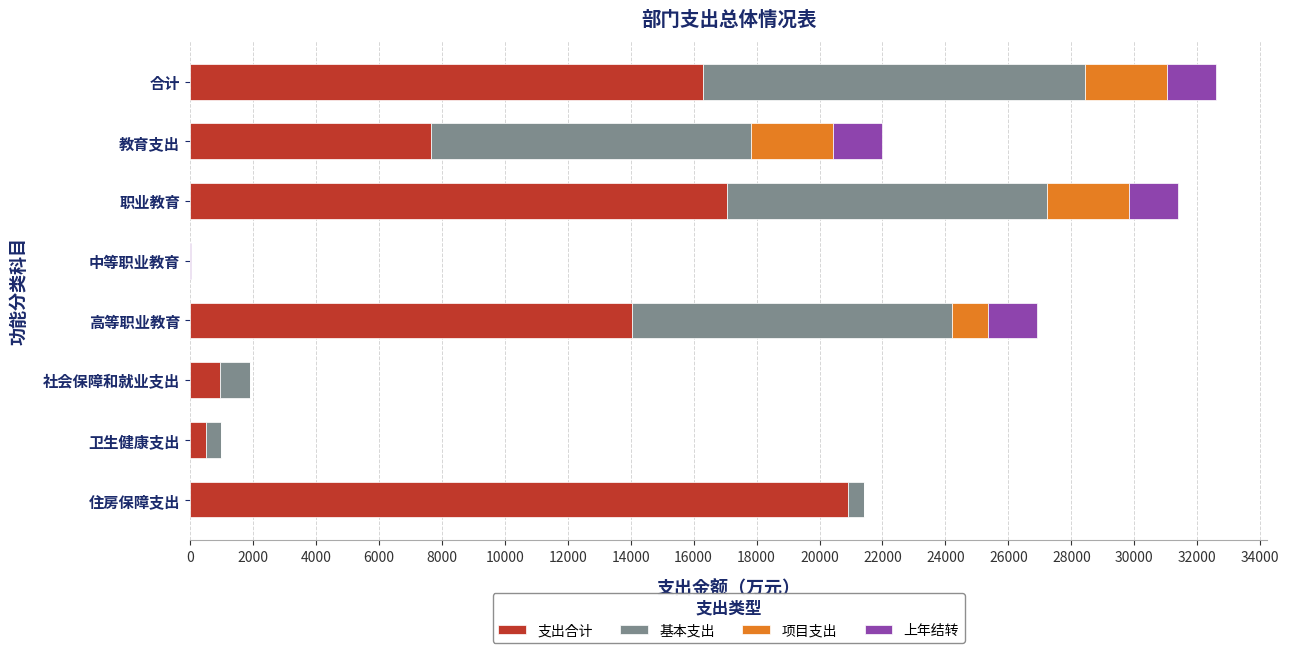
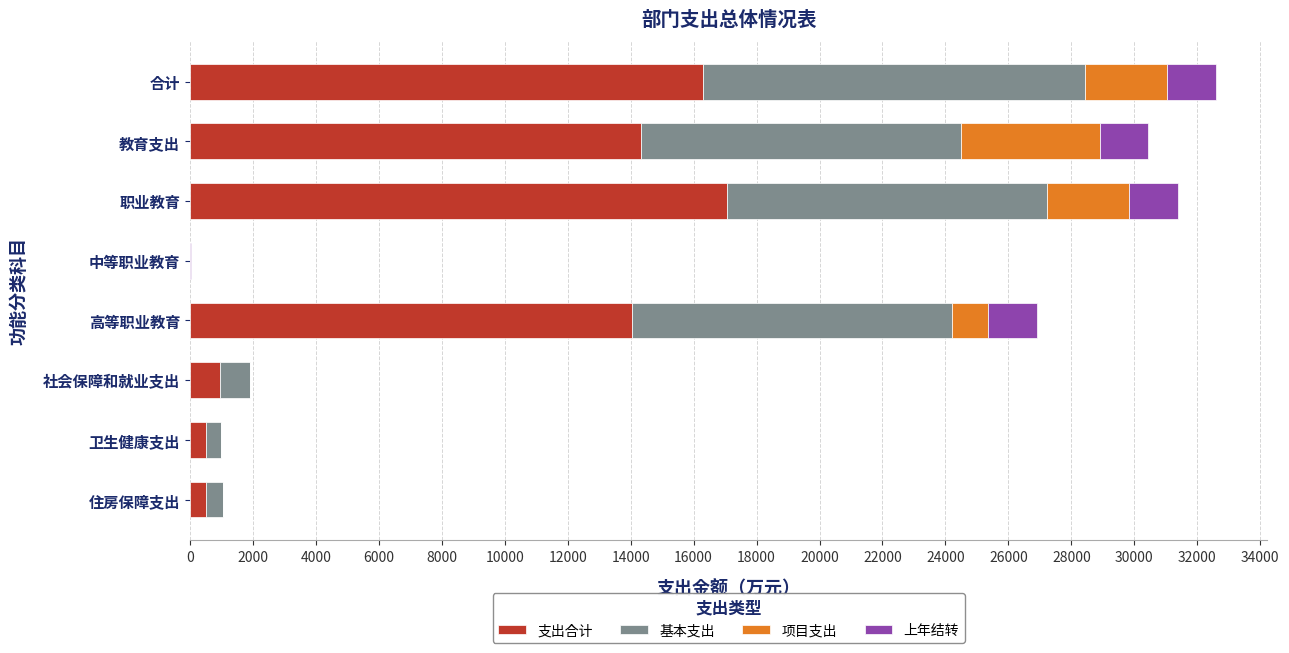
支出合计, 教育支出: 7600 -> 14300
项目支出, 教育支出: 2600 -> 4400
支出合计, 住房保障支出: 20900 -> 500
